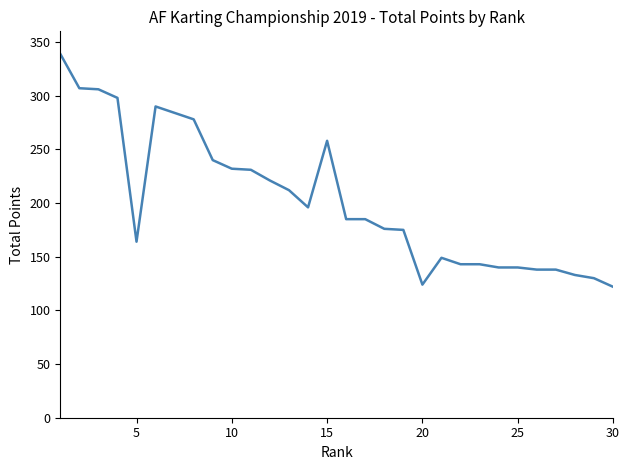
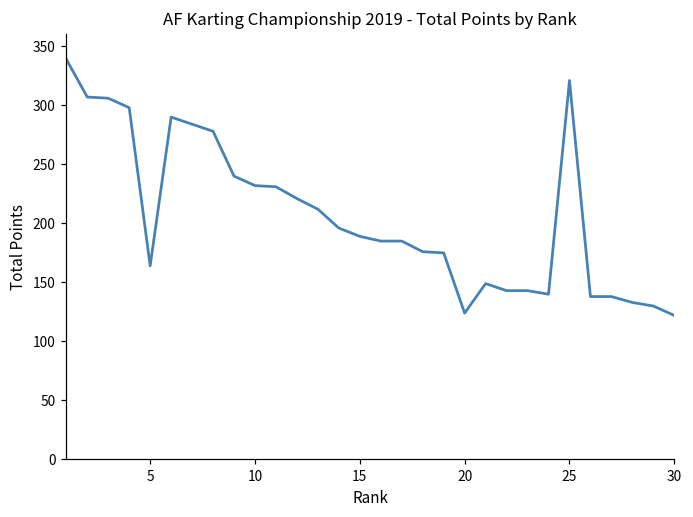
15: 258 -> 189
25: 140 -> 321
